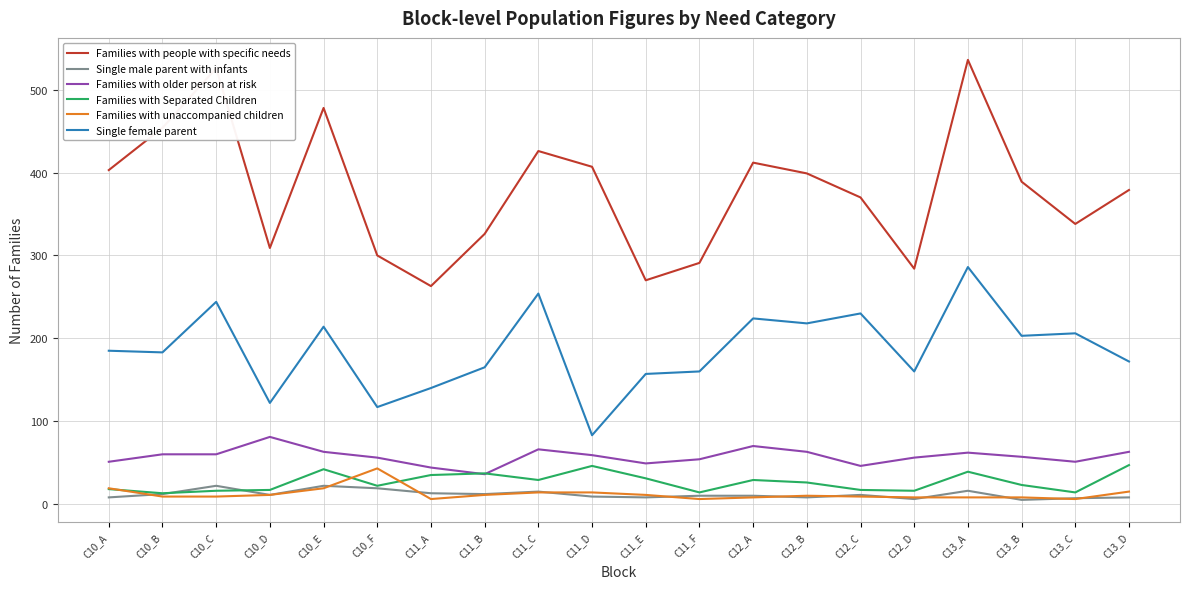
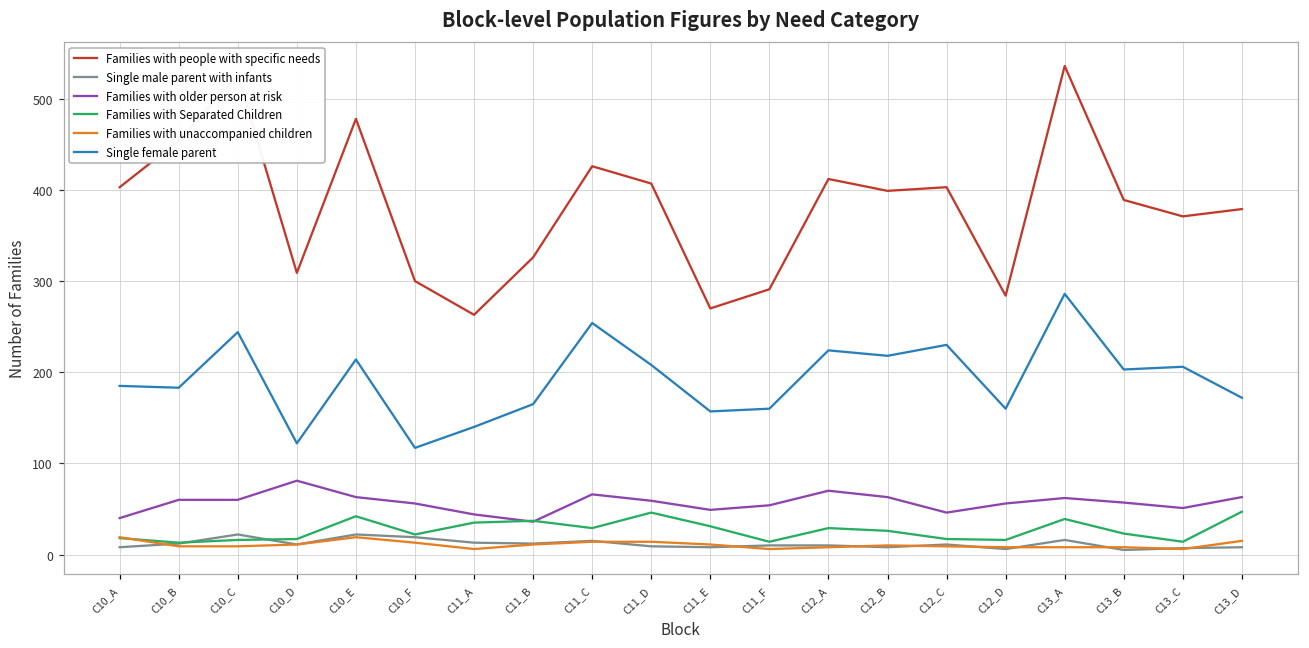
Families with older person at risk, C10_A: 50 -> 40
Families with unaccompanied children, C10_F: 40 -> 10
Single female parent, C11_D: 80 -> 210
Families with people with specific needs, C12_C: 370 -> 400
Families with people with specific needs, C13_C: 340 -> 370
